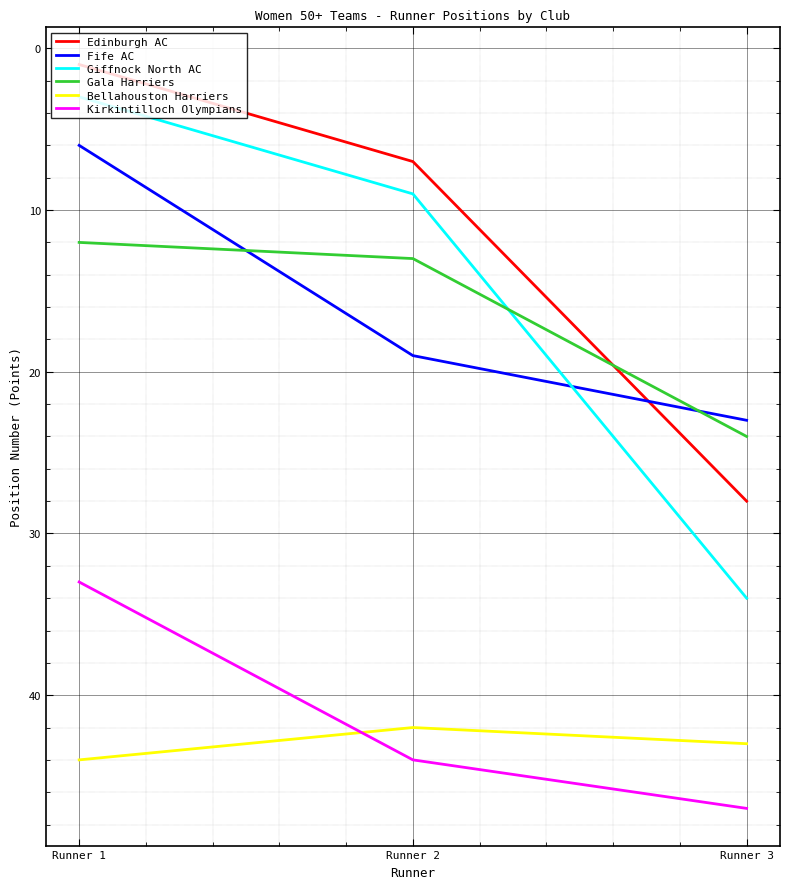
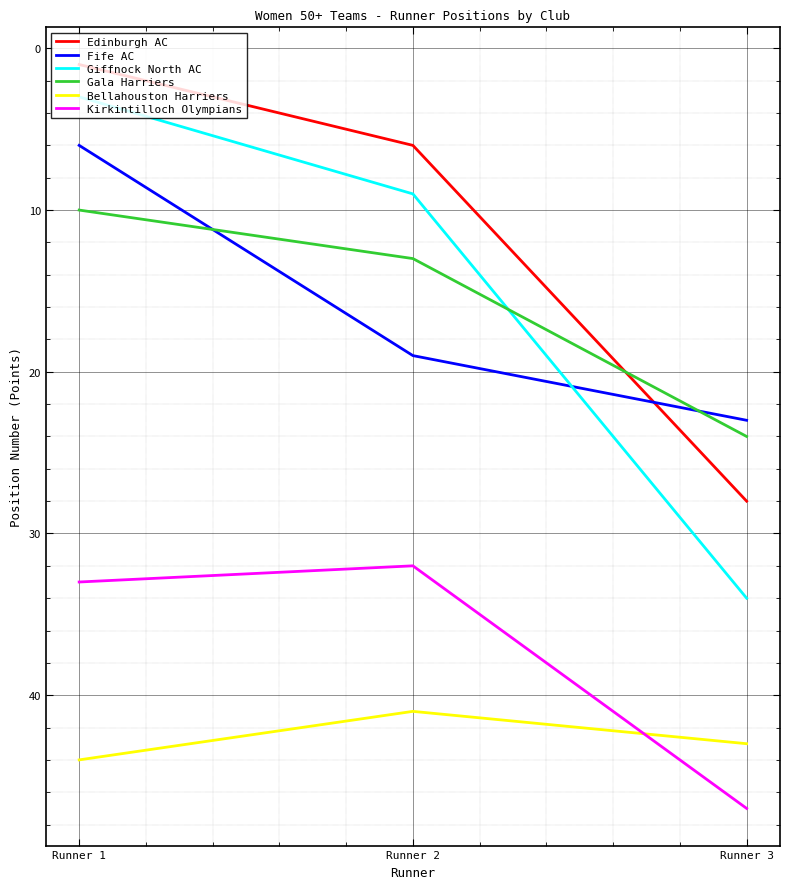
Gala Harriers, Runner 1: 12 -> 10
Edinburgh AC, Runner 2: 7 -> 6
Bellahouston Harriers, Runner 2: 42 -> 41
Kirkintilloch Olympians, Runner 2: 44 -> 32
